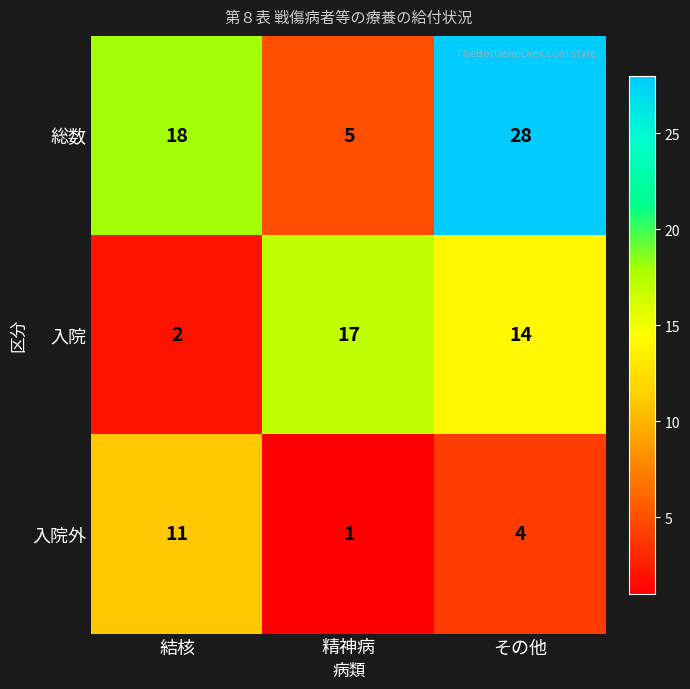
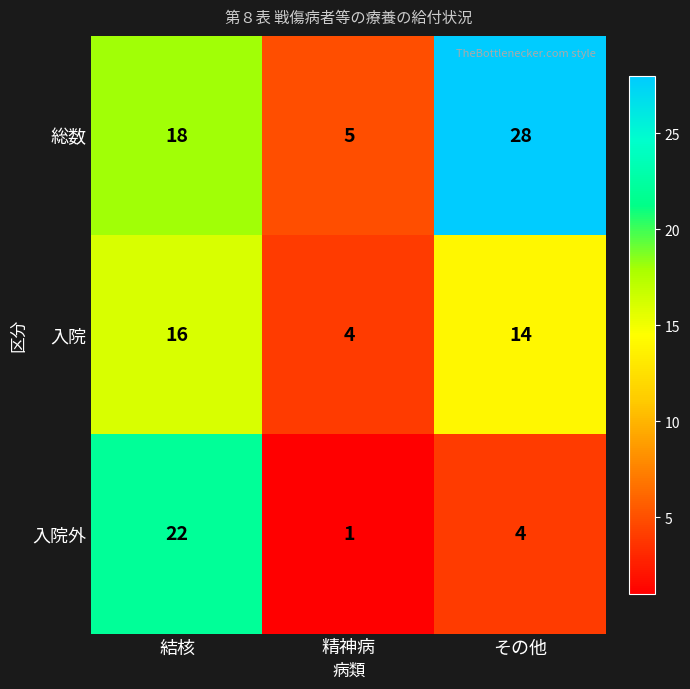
入院, 結核: 2 -> 16
入院, 精神病: 17 -> 4
入院外, 結核: 11 -> 22
